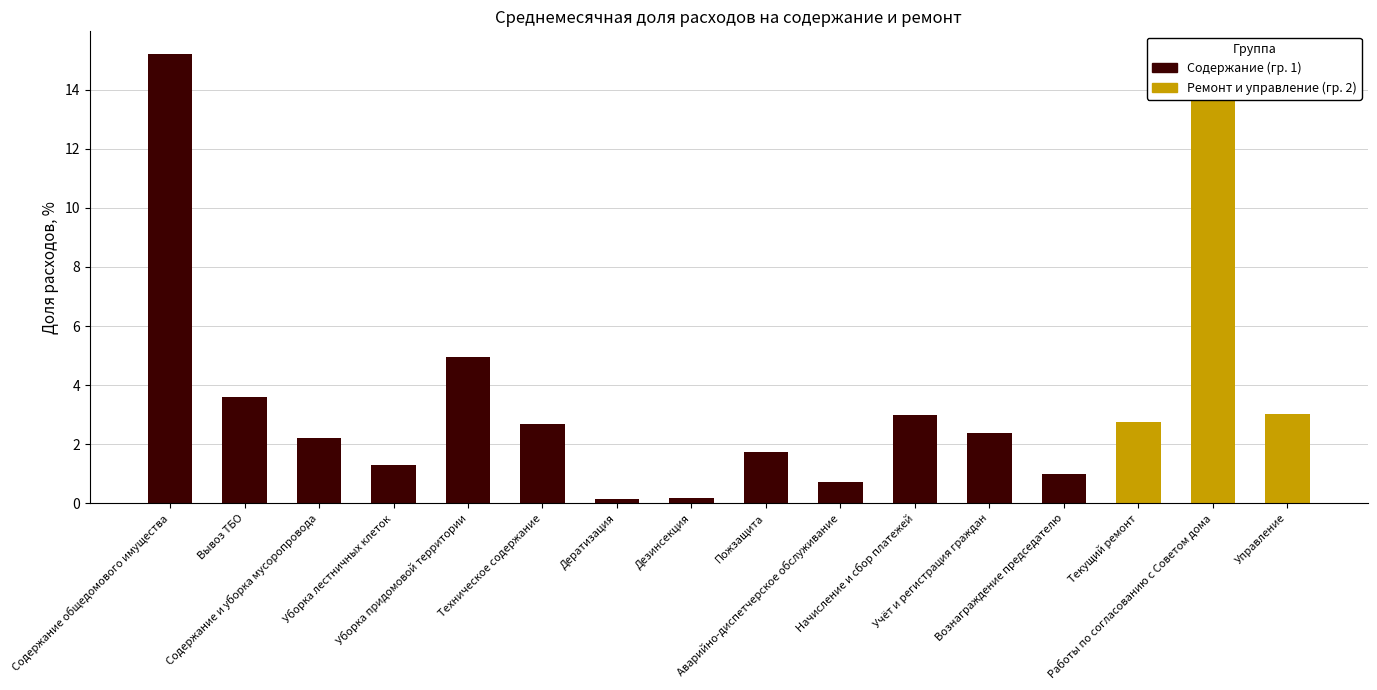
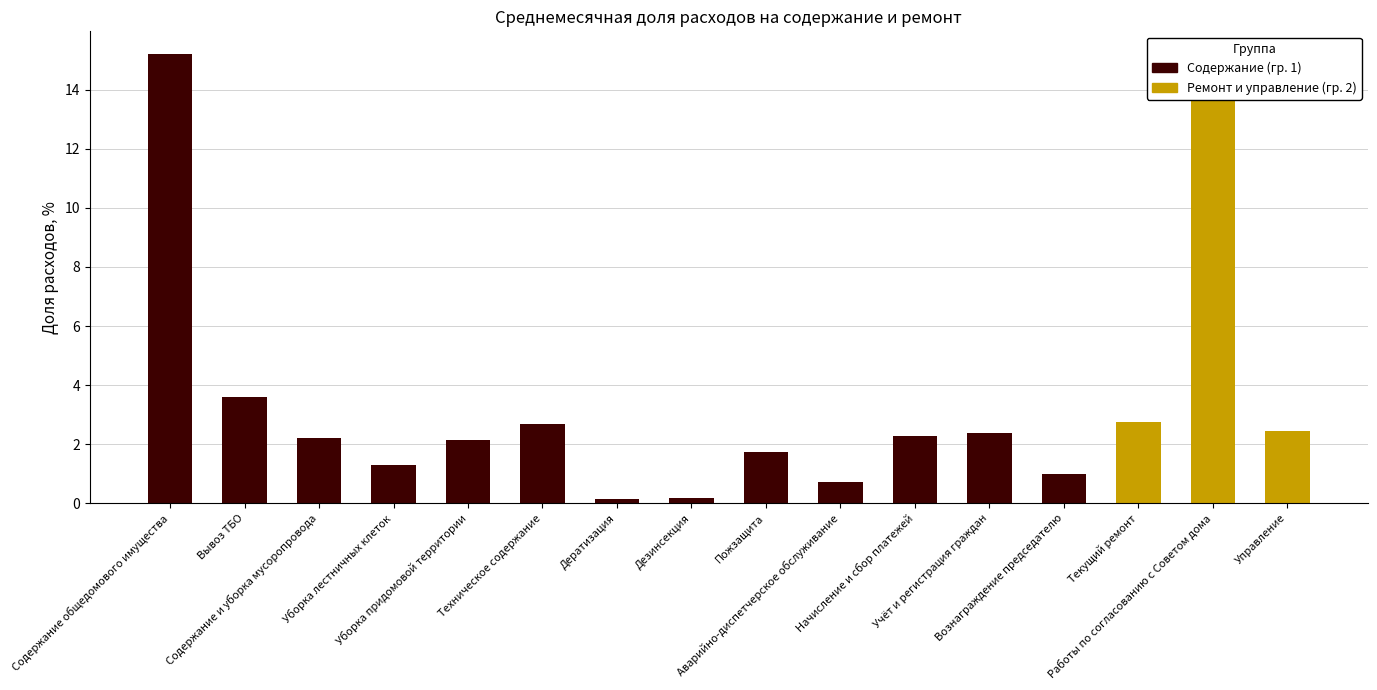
Содержание (гр. 1), Уборка придомовой территории: 5.0 -> 2.1
Содержание (гр. 1), Начисление и сбор платежей: 3.0 -> 2.3
Ремонт и управление (гр. 2), Управление: 3.0 -> 2.4
